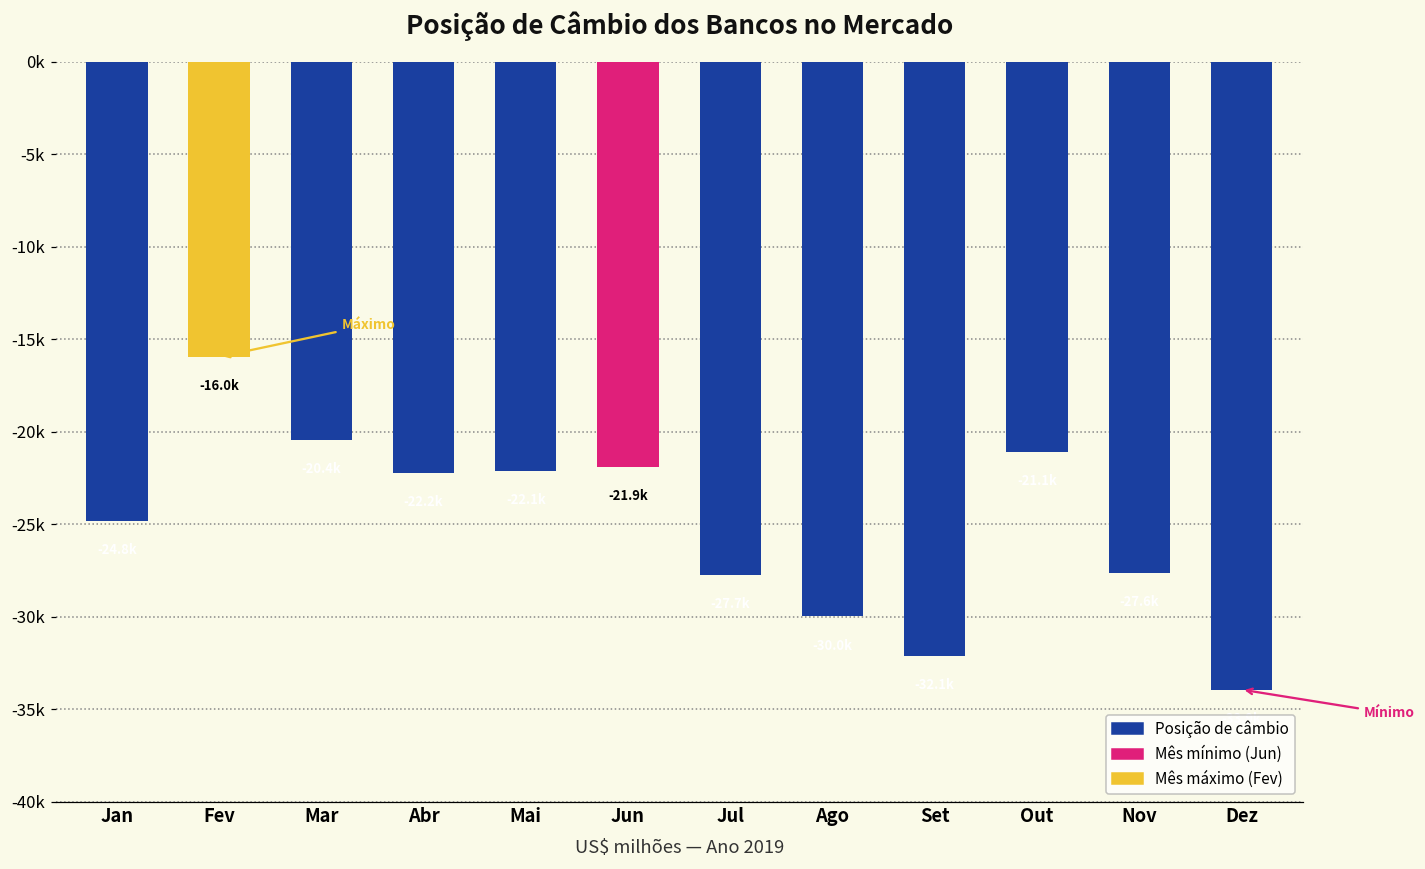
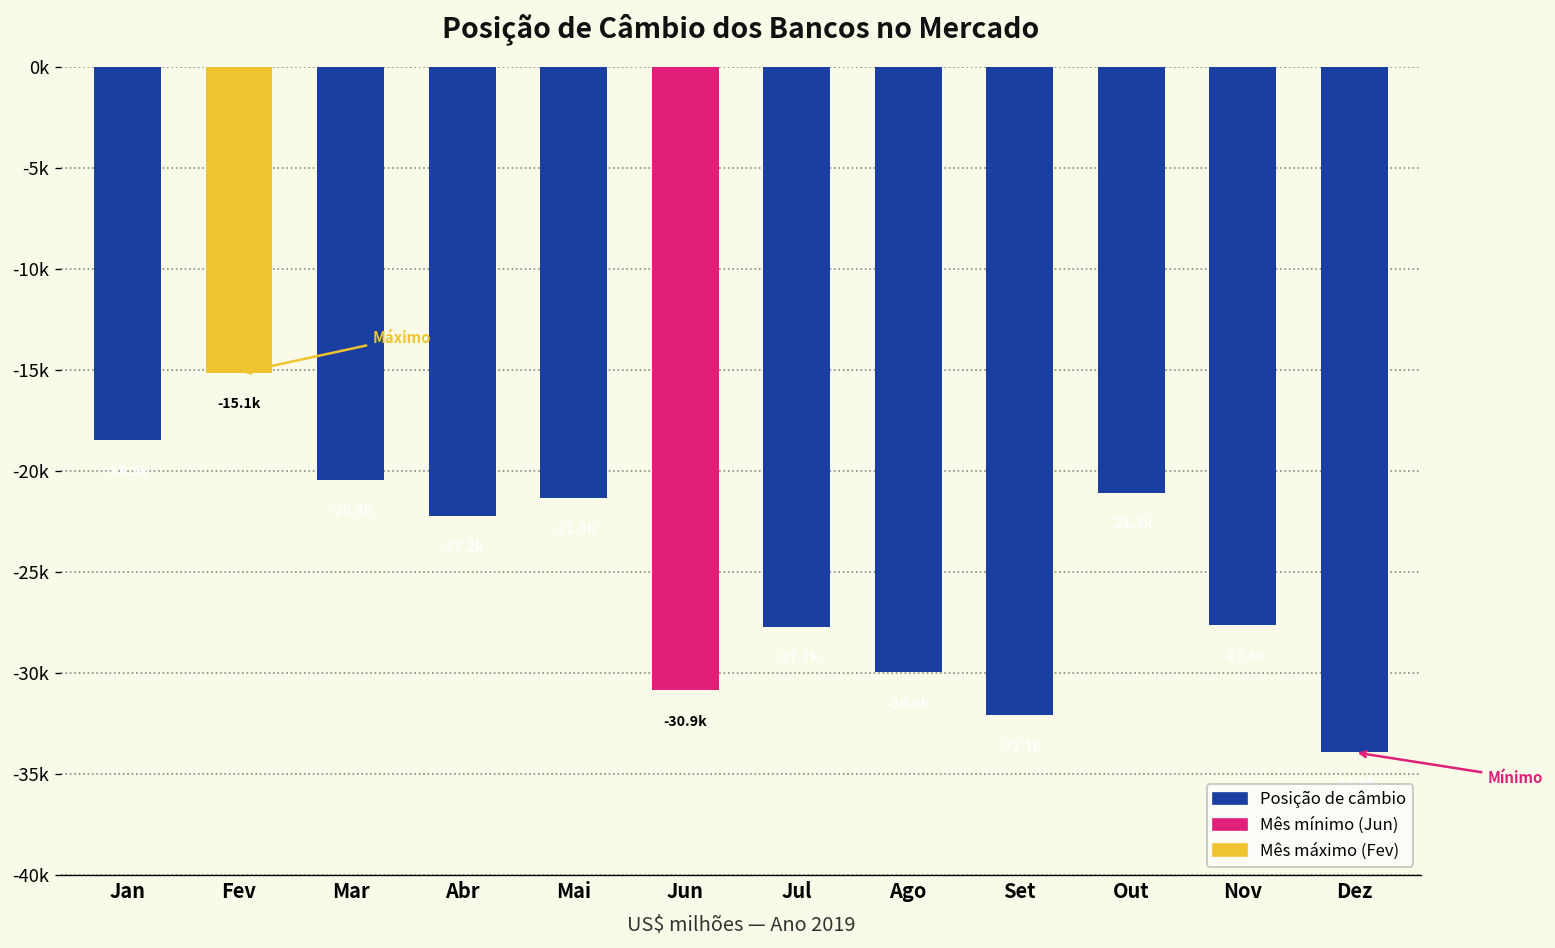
Jan: -24800 -> -18500
Fev: -16.0k -> -15.1k
Mai: -22100 -> -21300
Jun: -21.9k -> -30.9k
